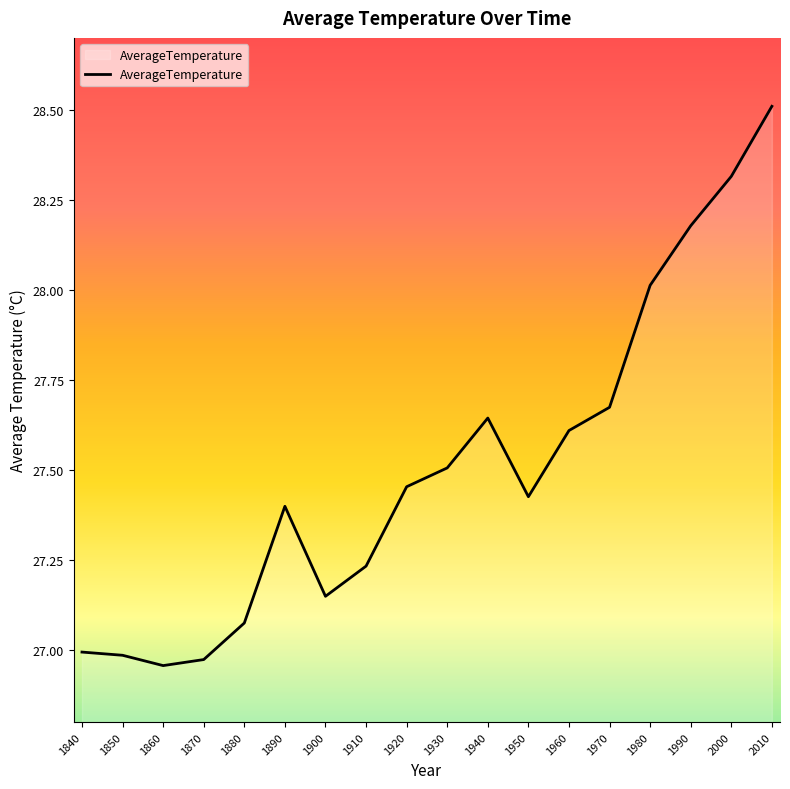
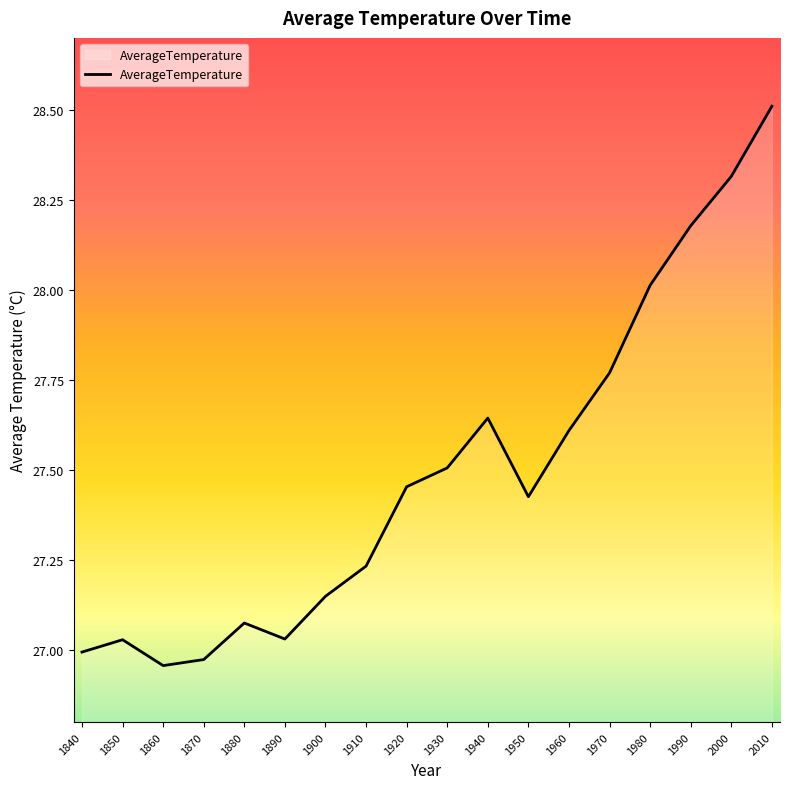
1850: 26.99 -> 27.03
1890: 27.40 -> 27.03
1970: 27.67 -> 27.77
